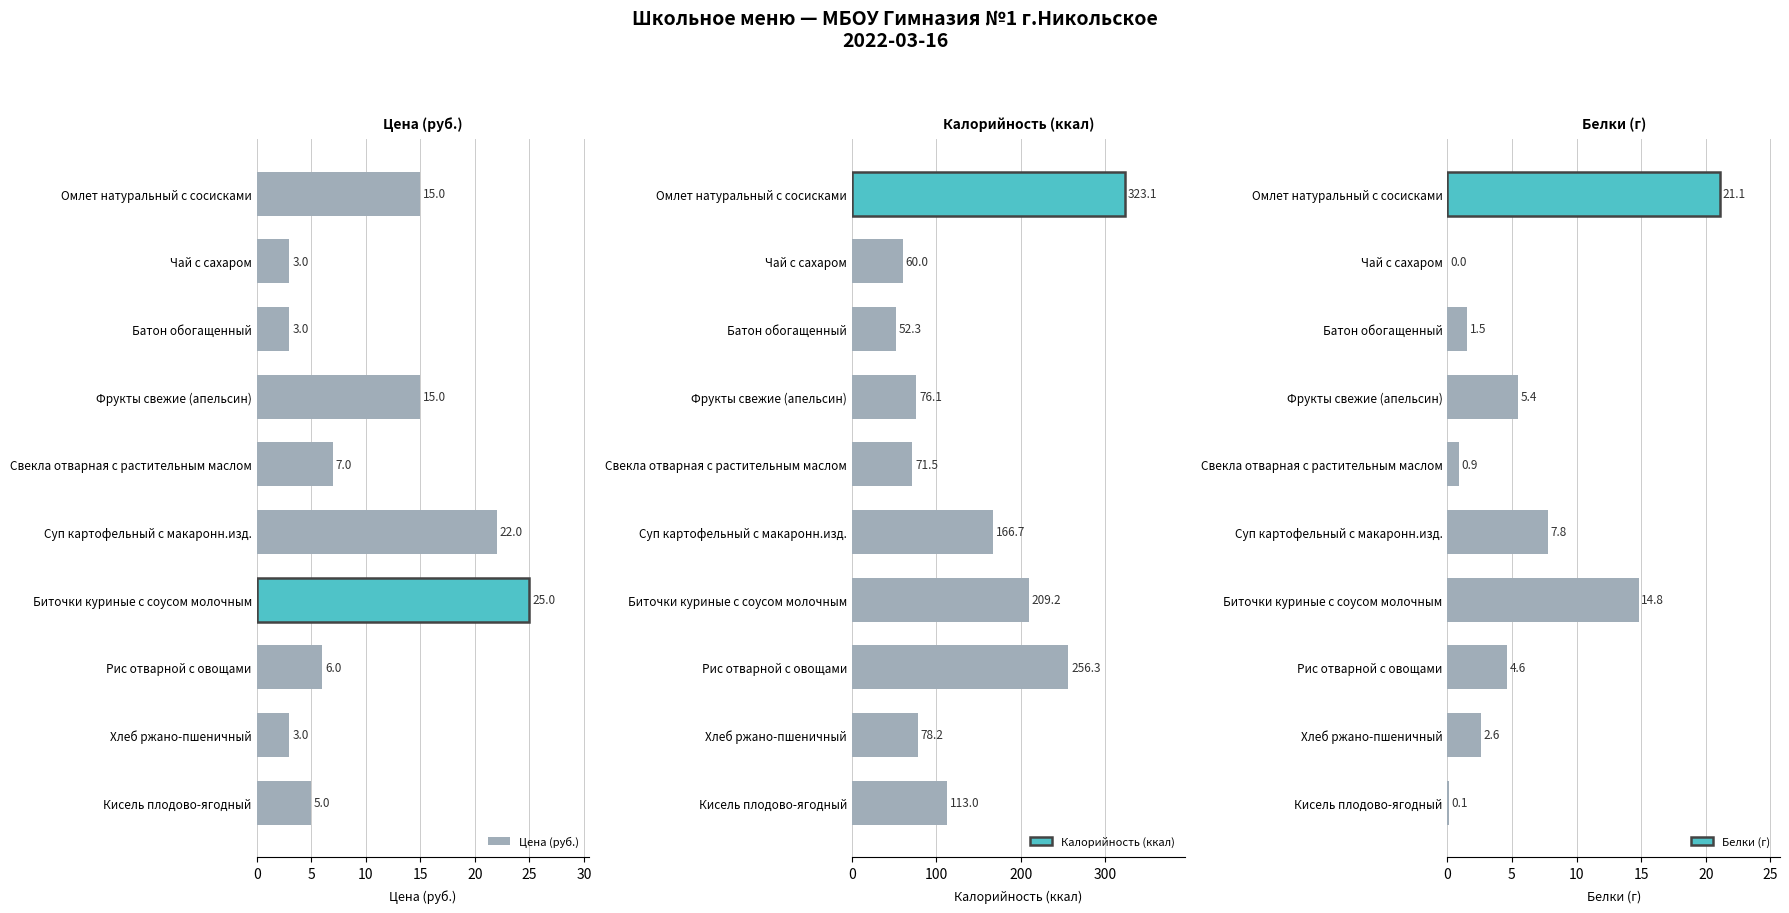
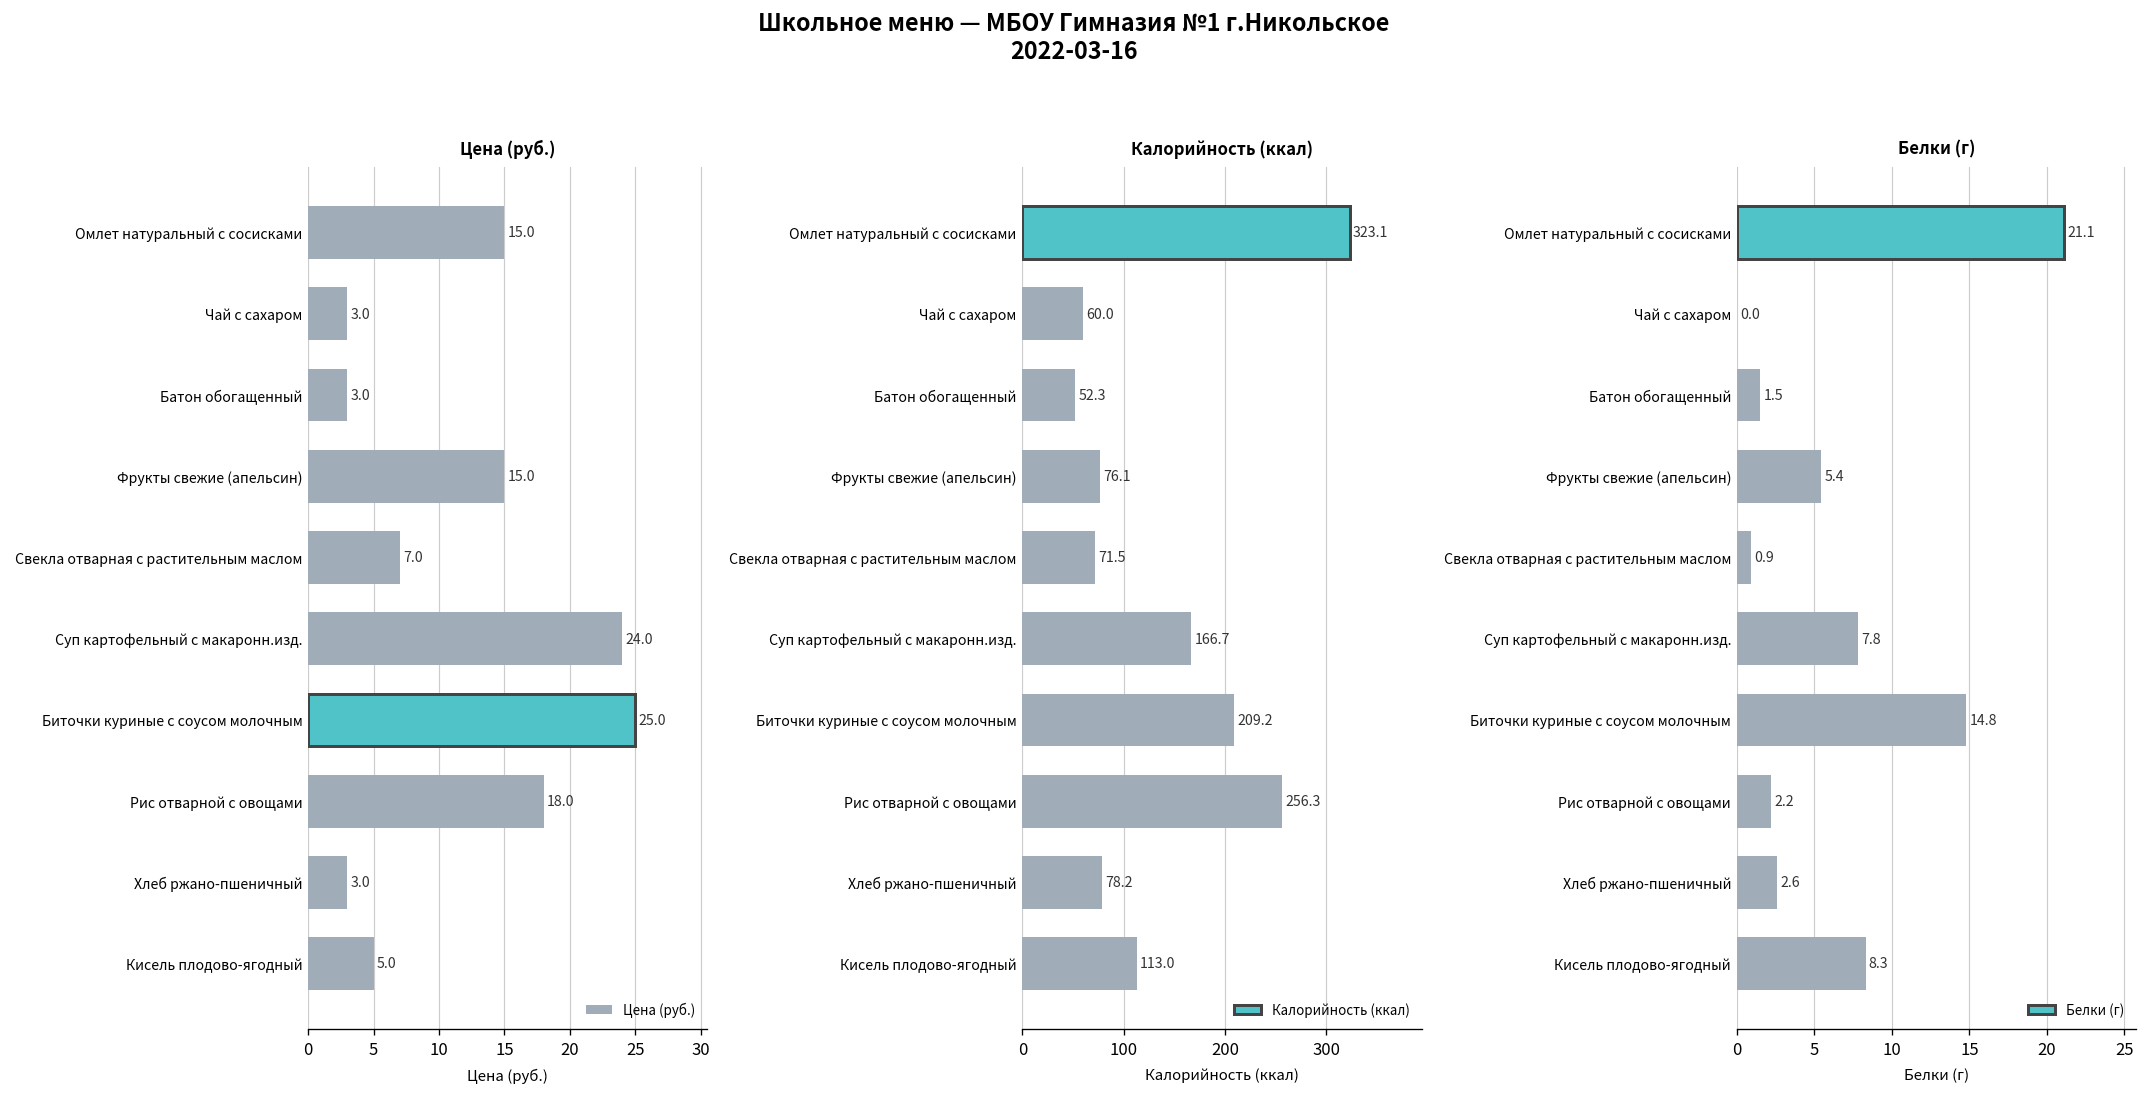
Цена (руб.), Суп картофельный с макаронн.изд.: 22.0 -> 24.0
Цена (руб.), Рис отварной с овощами: 6.0 -> 18.0
Белки (г), Рис отварной с овощами: 4.6 -> 2.2
Белки (г), Кисель плодово-ягодный: 0.1 -> 8.3
